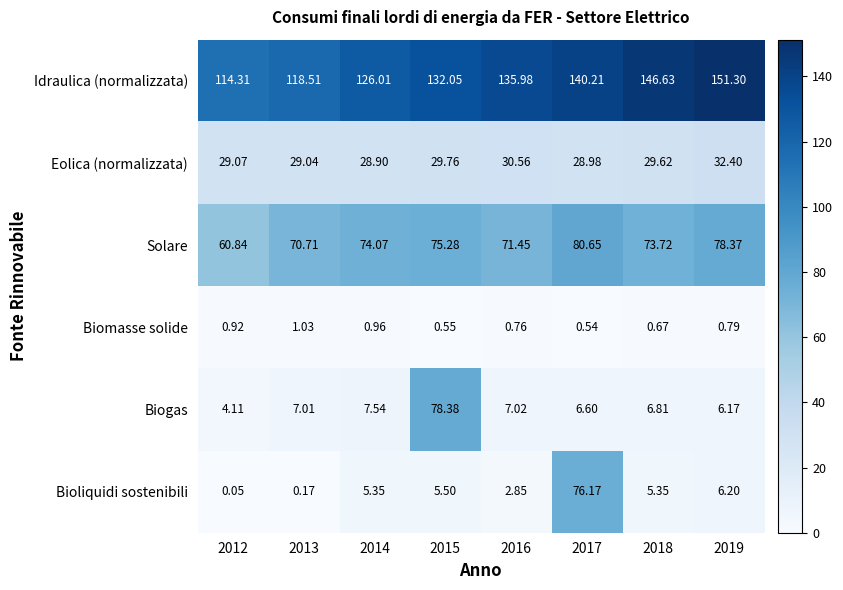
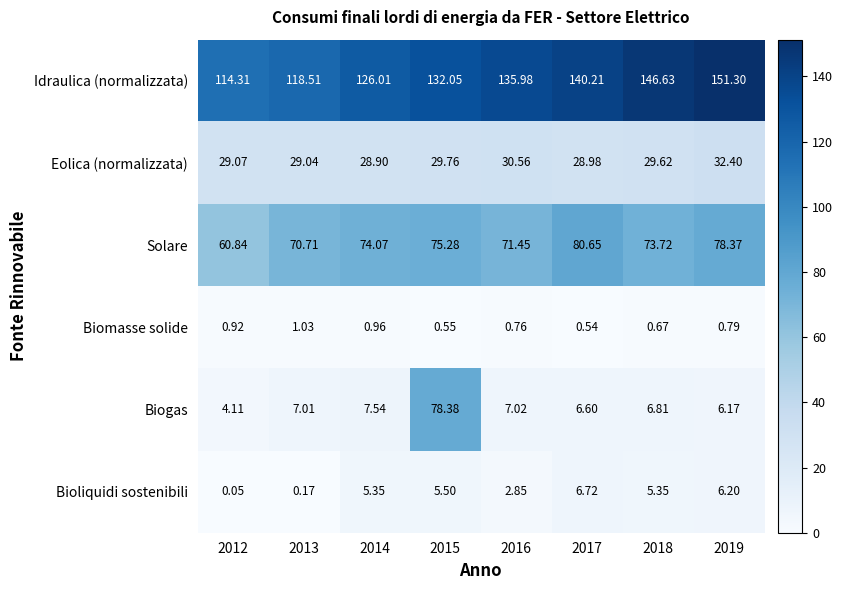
Bioliquidi sostenibili, 2017: 76.17 -> 6.72
